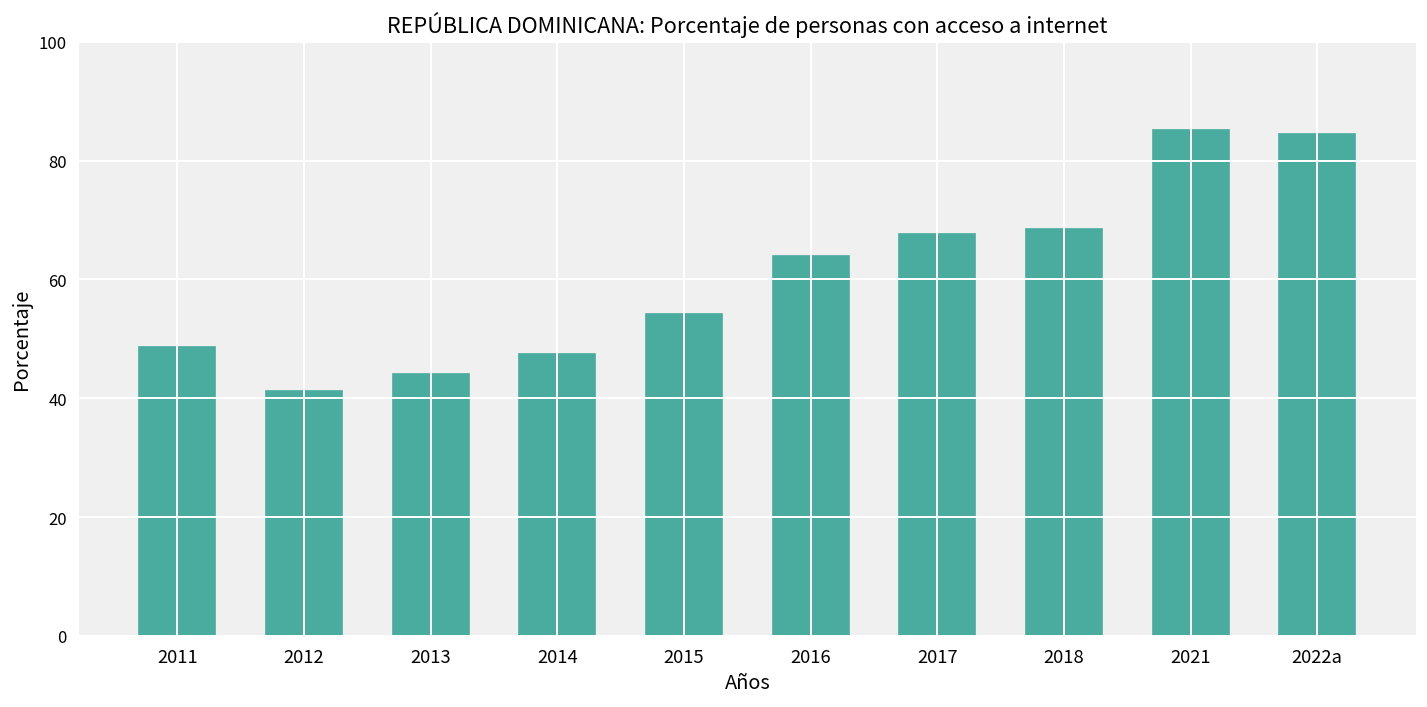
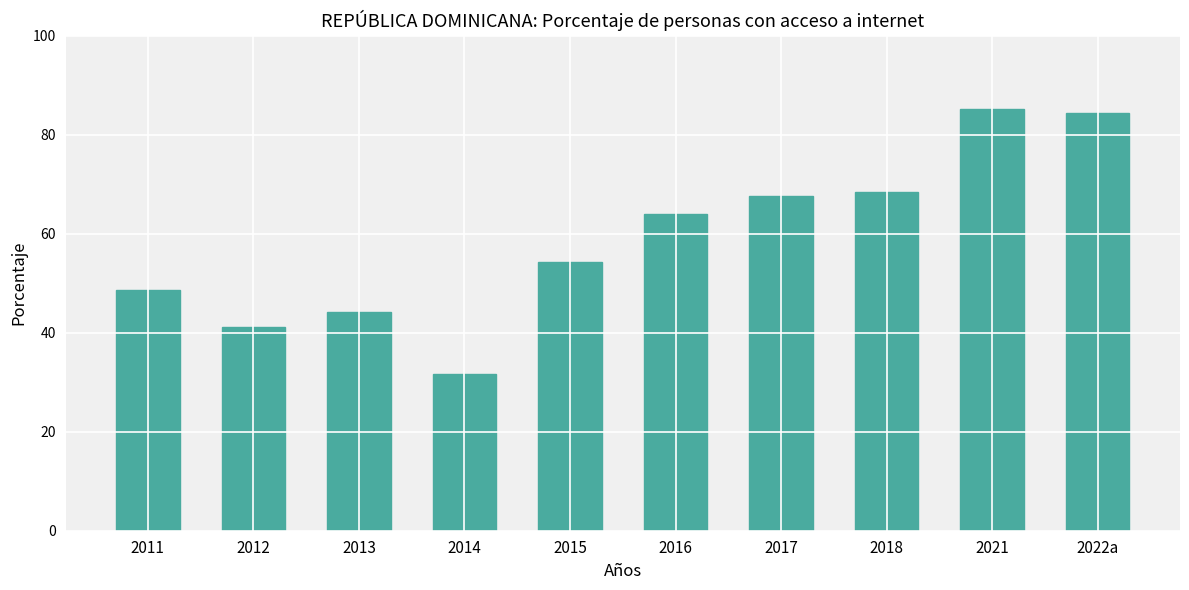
2014: 47 -> 32
